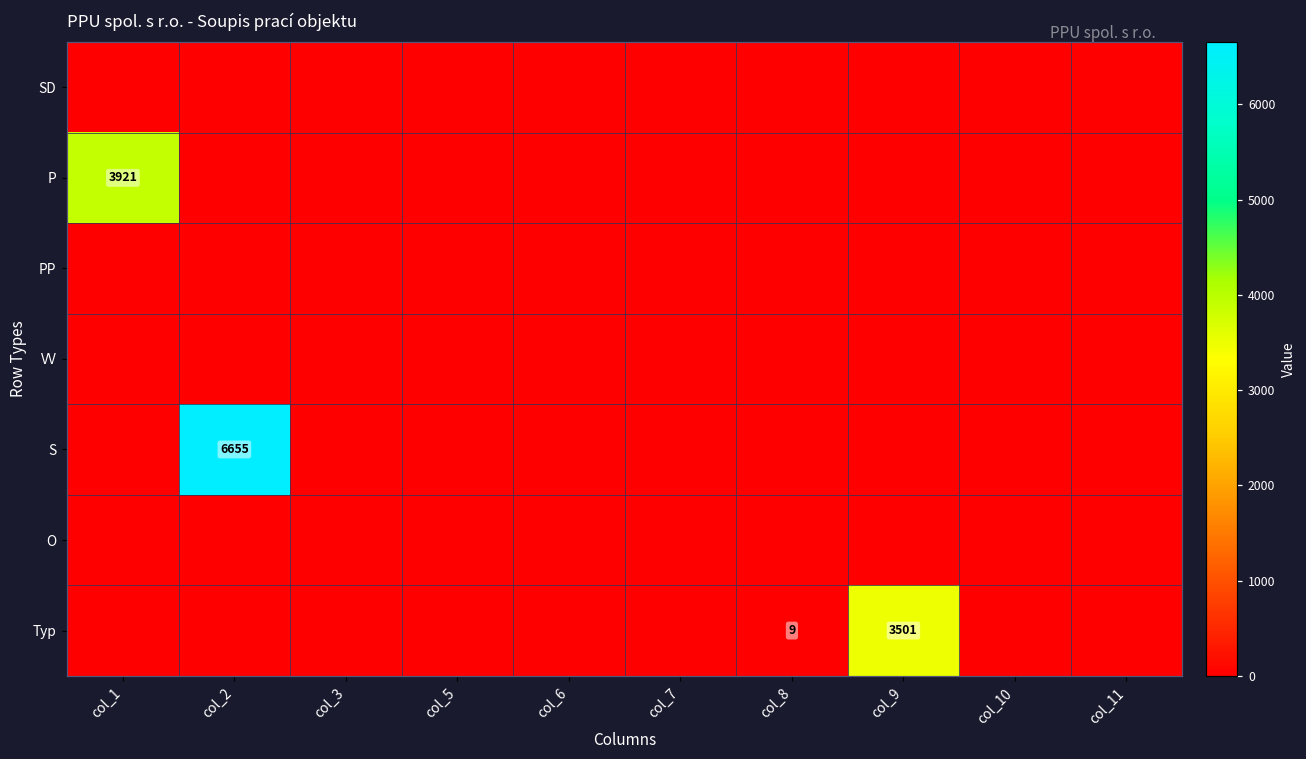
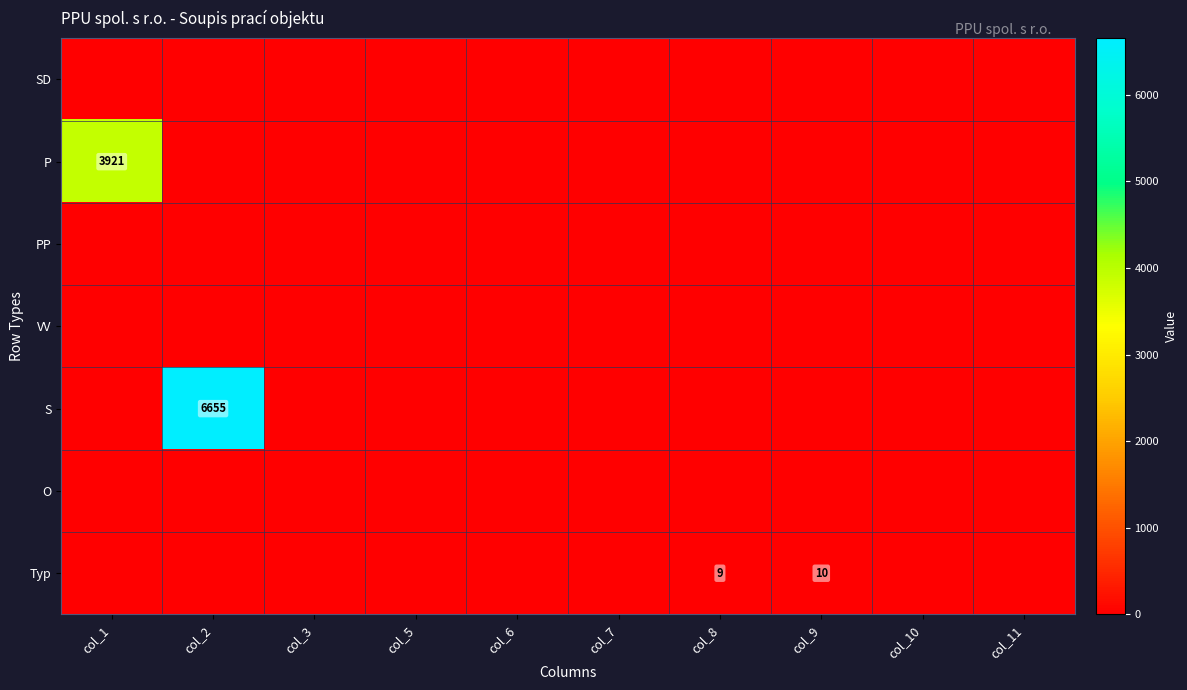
Typ, col_9: 3501 -> 10
